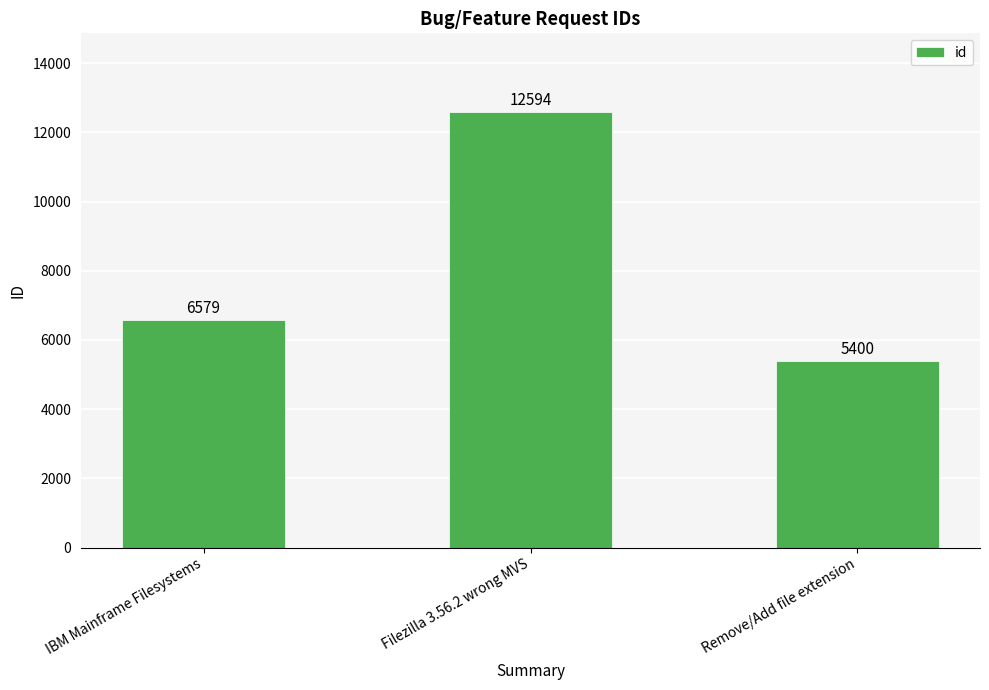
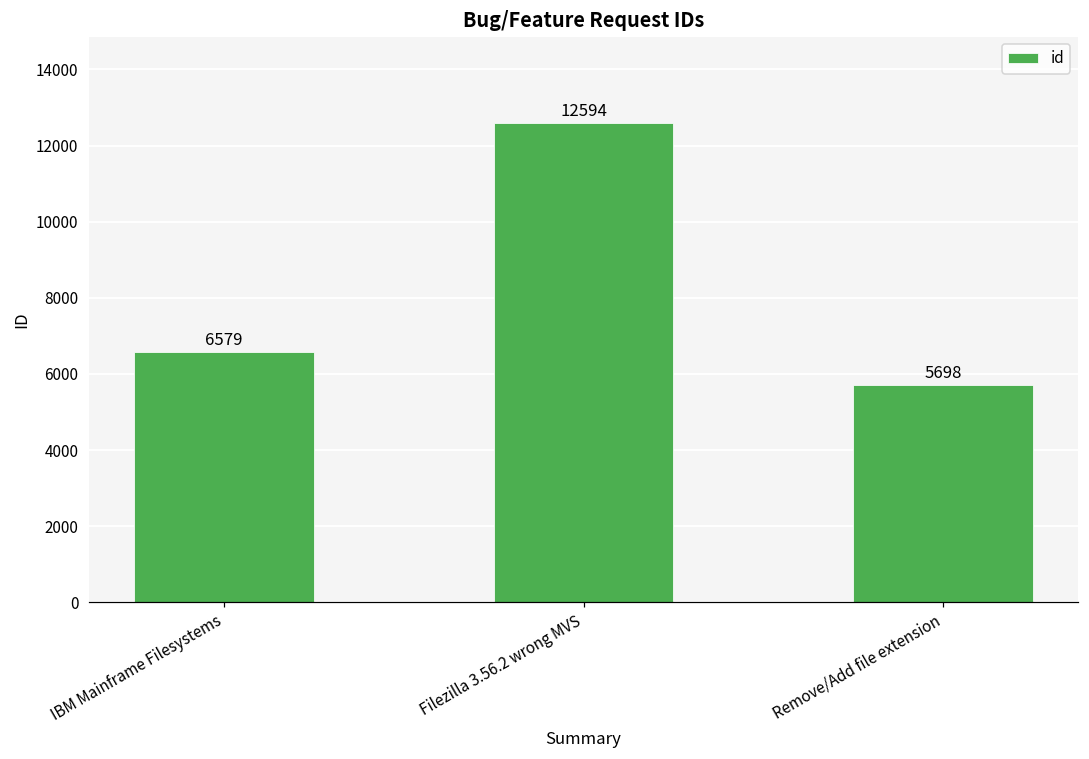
Remove/Add file extension: 5400 -> 5698
